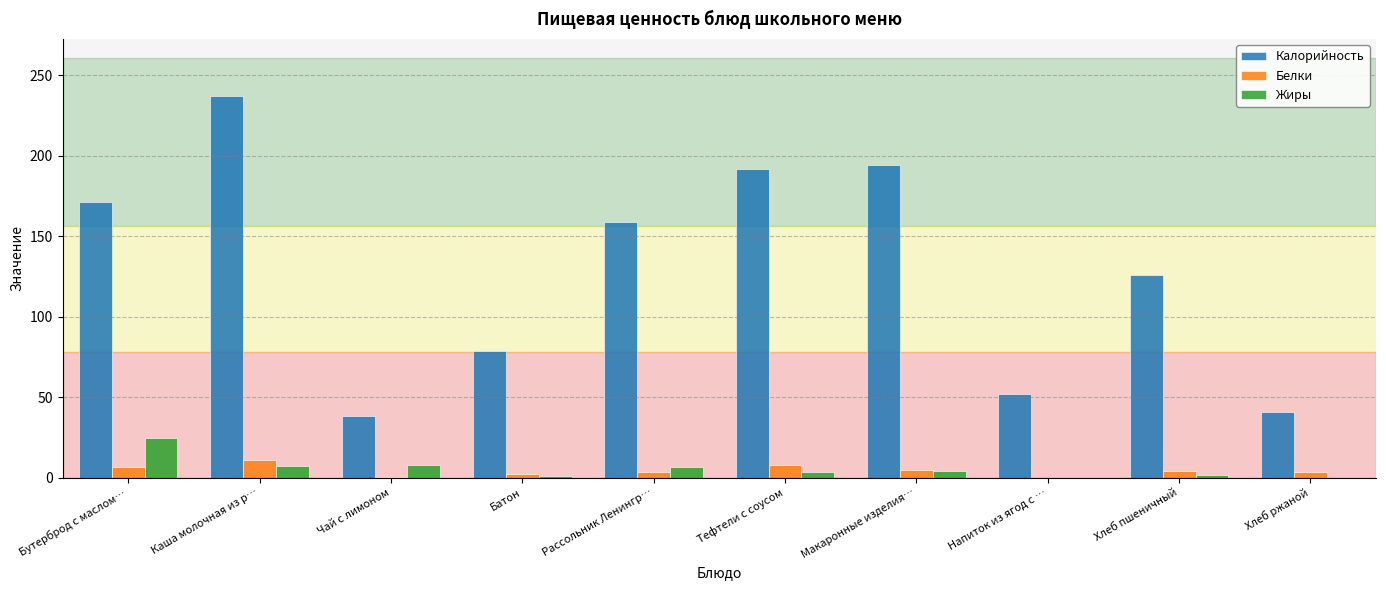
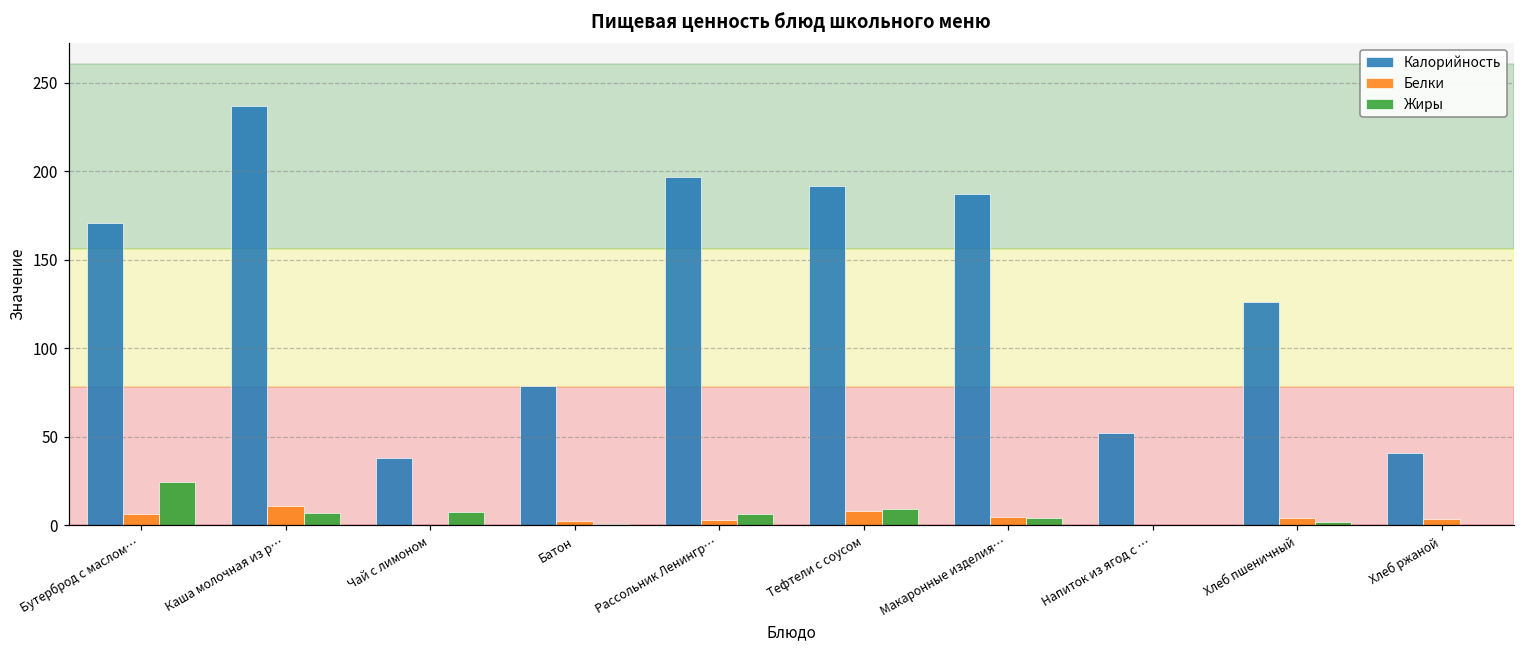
Калорийность, Рассольник Ленингр…: 159 -> 197
Жиры, Тефтели с соусом: 4 -> 9
Калорийность, Макаронные изделия…: 194 -> 187
